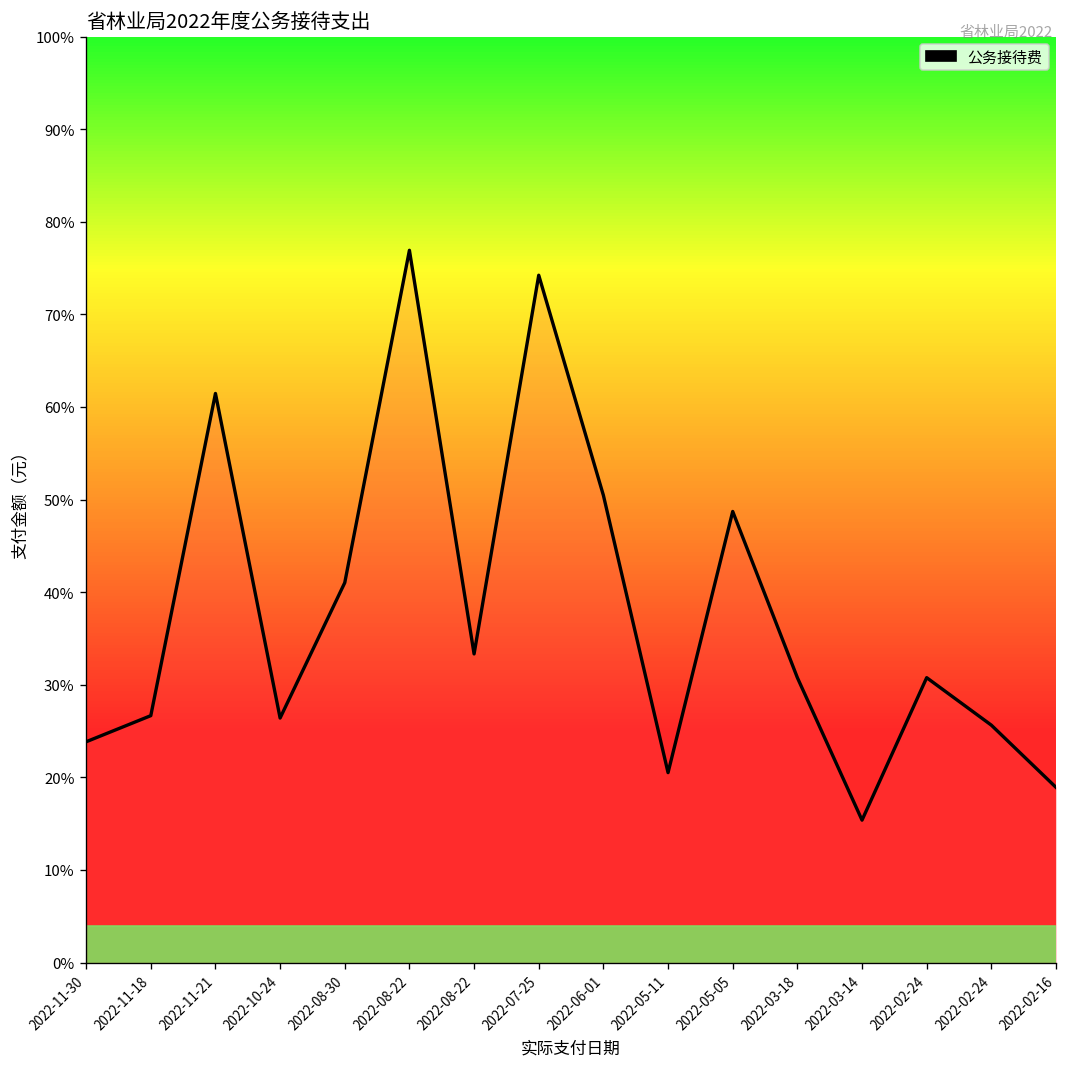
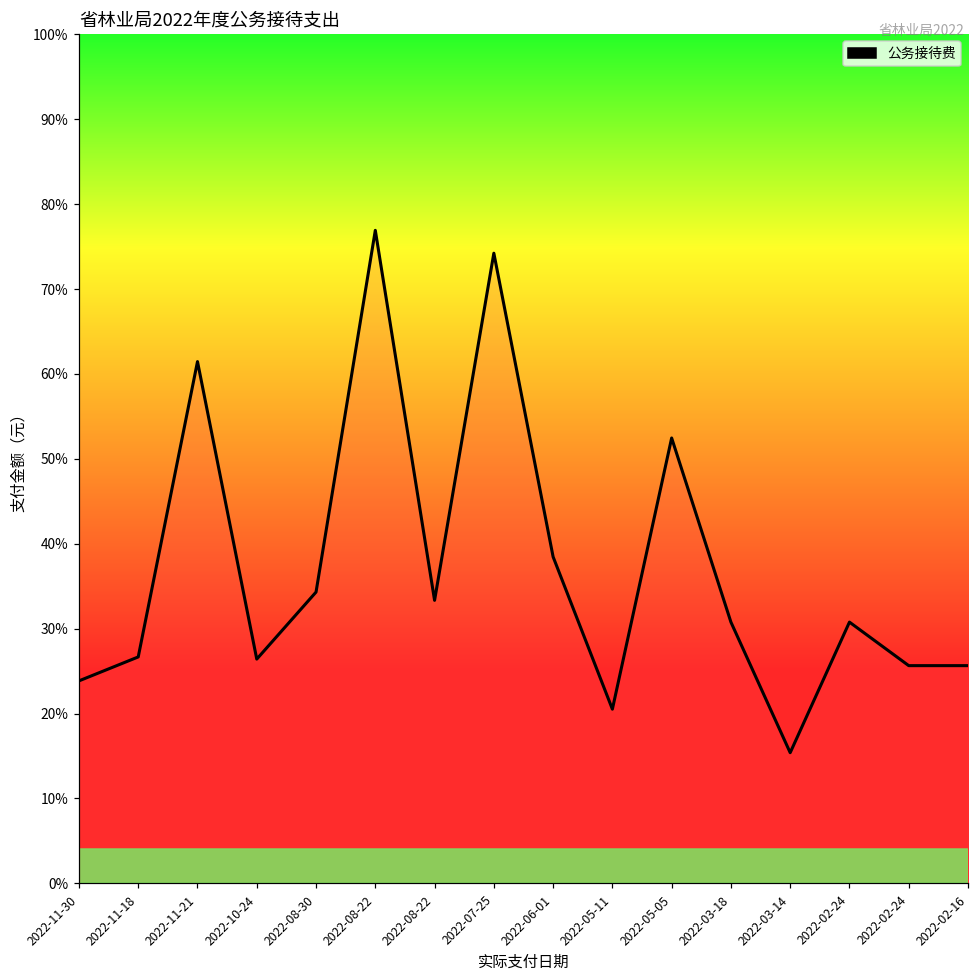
2022-08-30: 41% -> 34%
2022-06-01: 50% -> 38%
2022-05-05: 49% -> 52%
2022-02-16: 19% -> 26%
